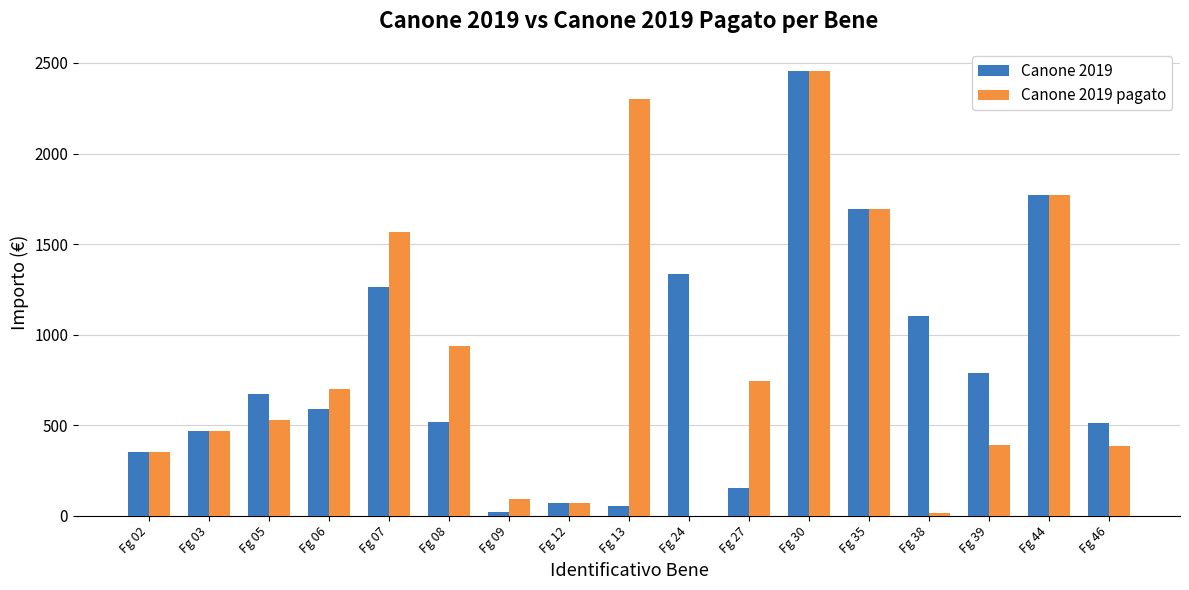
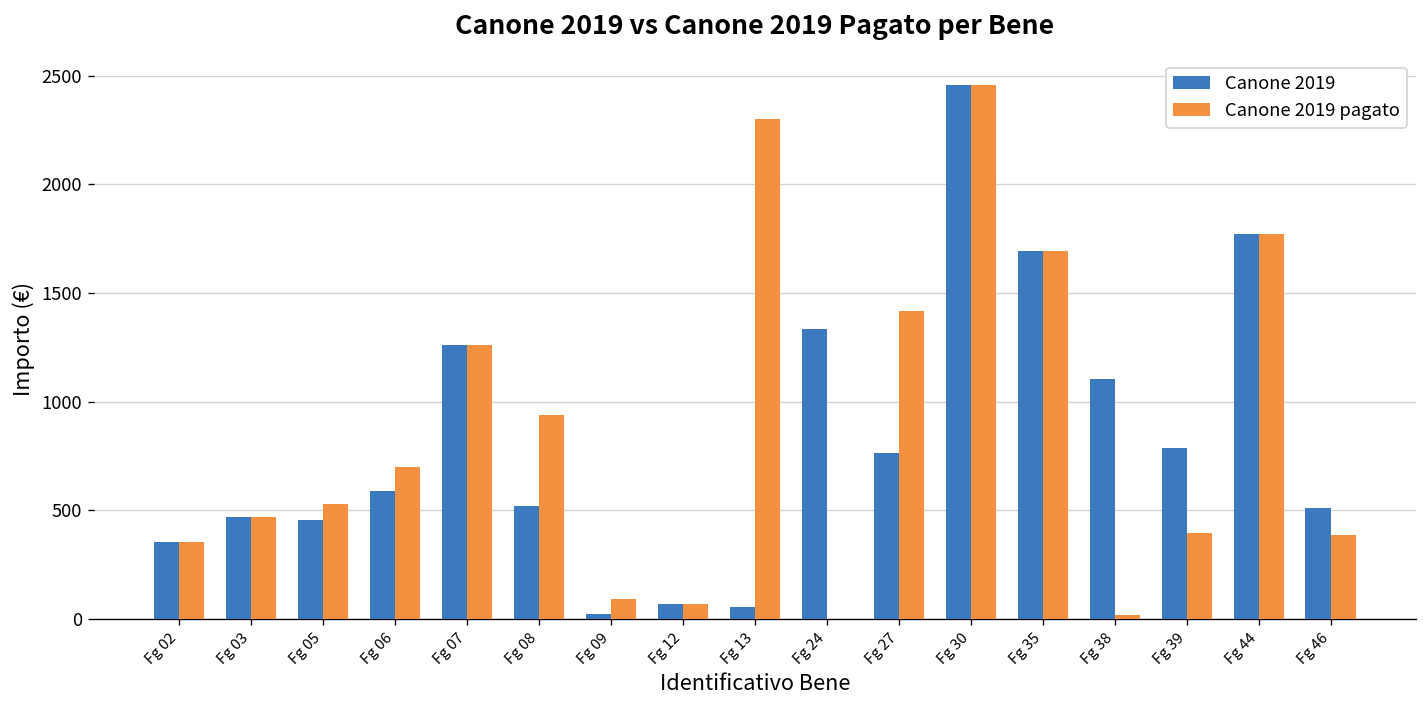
Canone 2019, Fg 05: 670 -> 460
Canone 2019 pagato, Fg 07: 1570 -> 1260
Canone 2019, Fg 27: 160 -> 760
Canone 2019 pagato, Fg 27: 750 -> 1410
